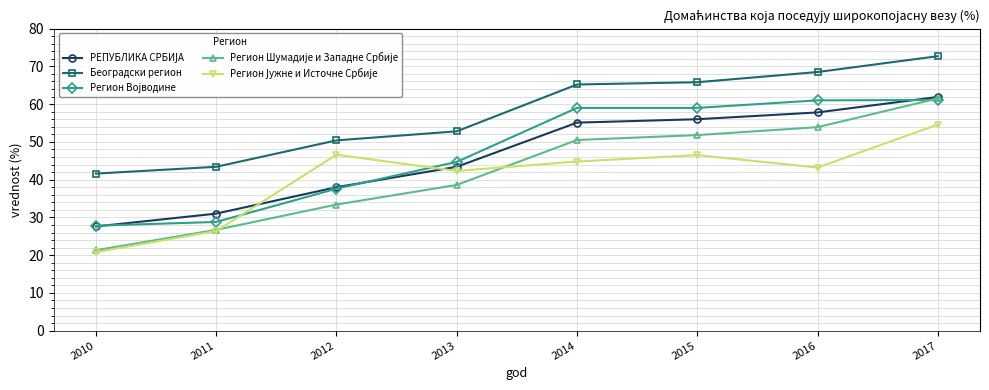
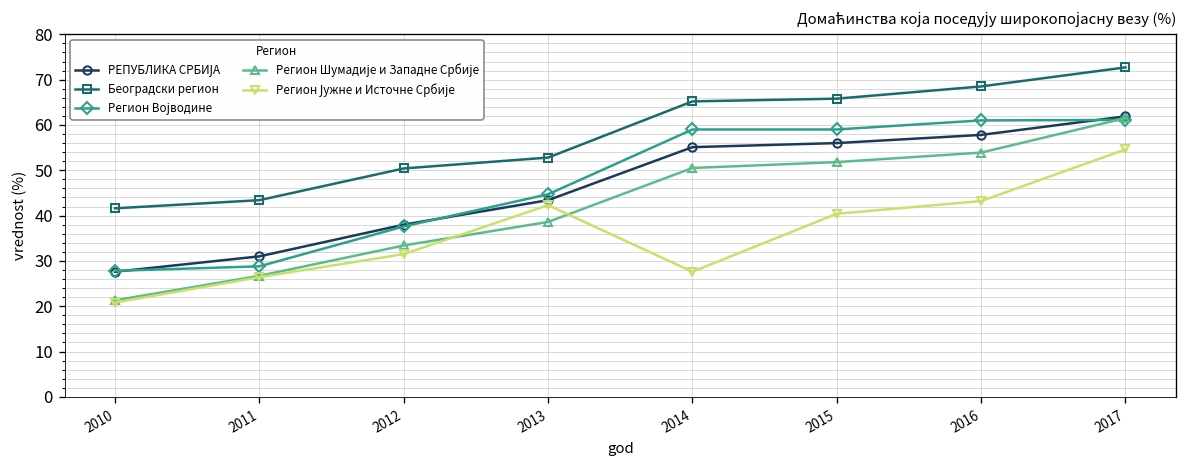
Регион Јужне и Источне Србије, 2012: 47 -> 32
Регион Јужне и Источне Србије, 2014: 45 -> 28
Регион Јужне и Источне Србије, 2015: 47 -> 40
